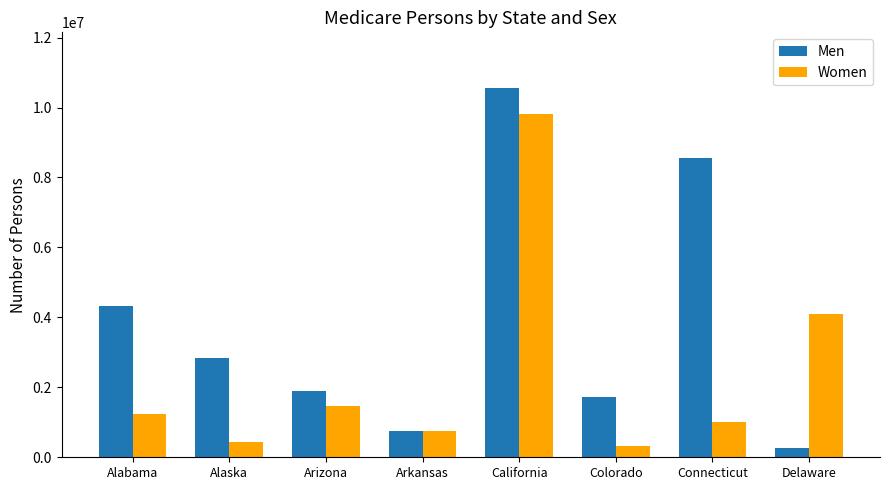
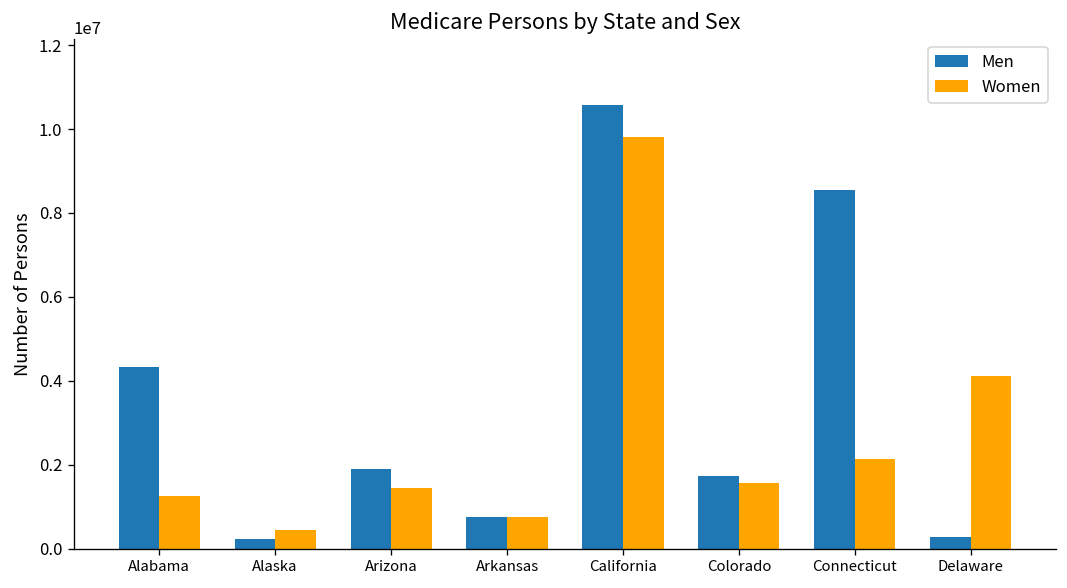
Men, Alaska: 2800000 -> 200000
Women, Colorado: 300000 -> 1600000
Women, Connecticut: 1000000 -> 2100000
